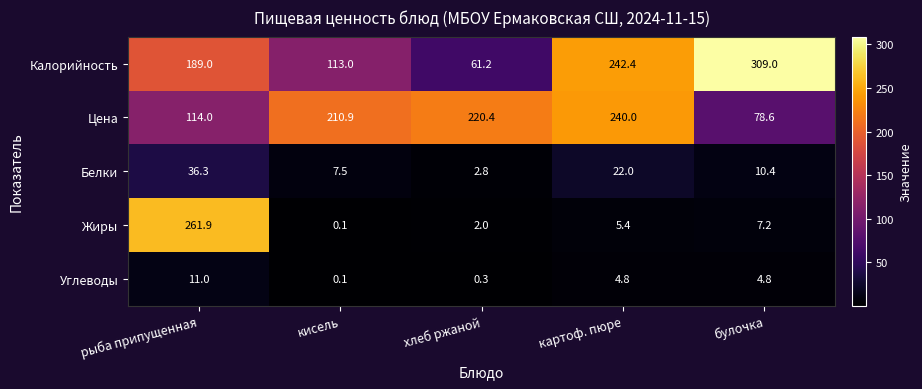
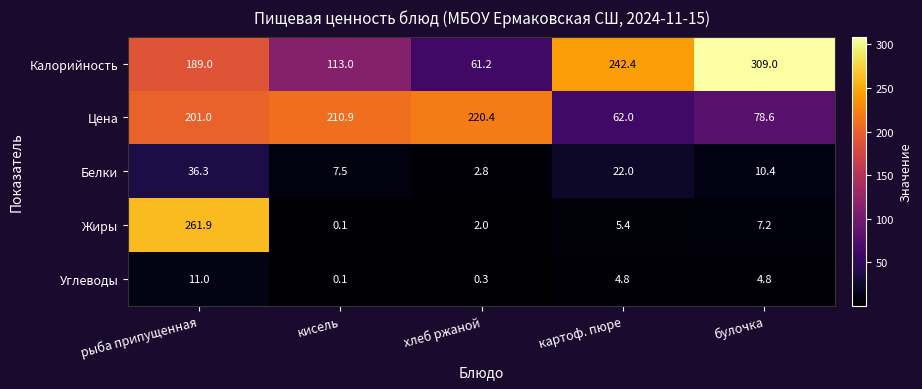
Цена, рыба припущенная: 114.0 -> 201.0
Цена, картоф. пюре: 240.0 -> 62.0
